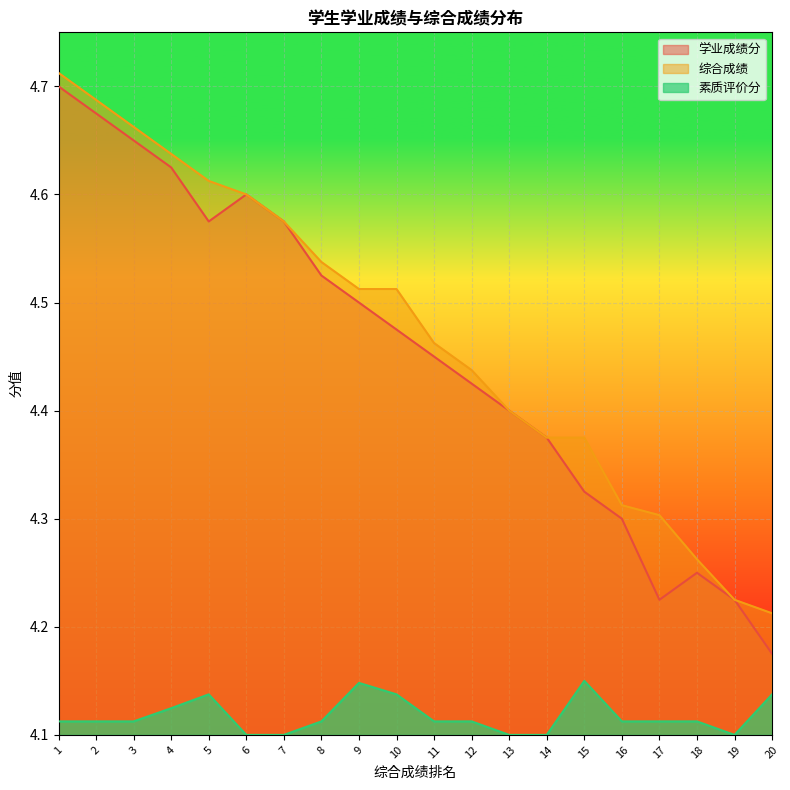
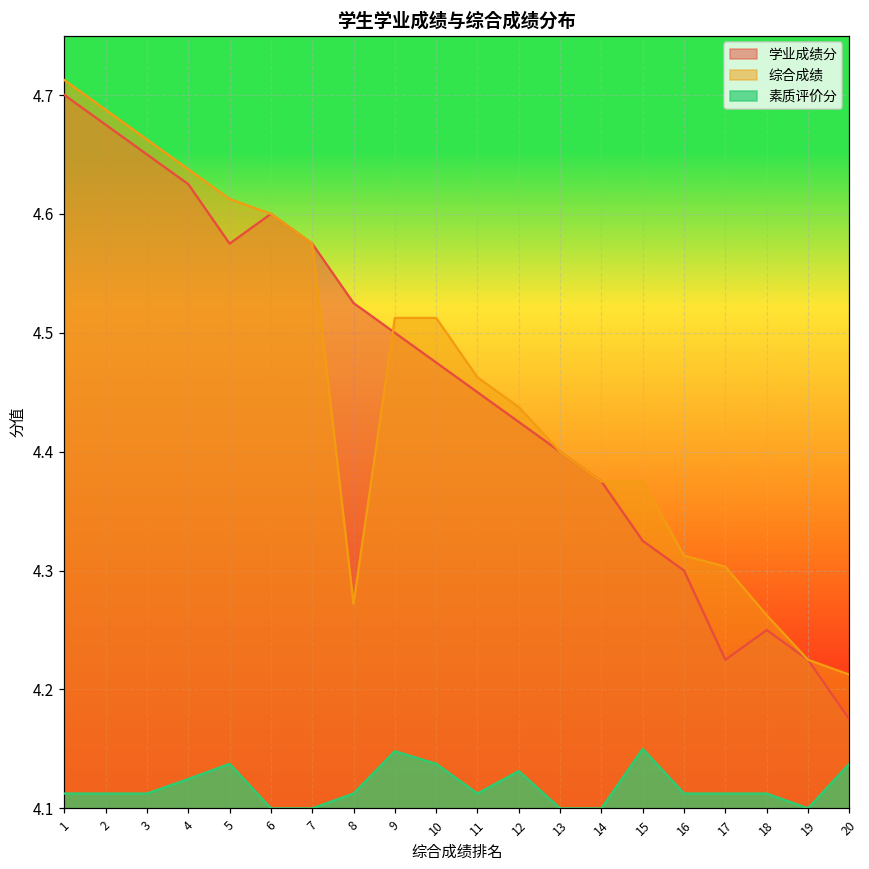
综合成绩, 8: 4.538 -> 4.272
素质评价分, 12: 4.113 -> 4.131
